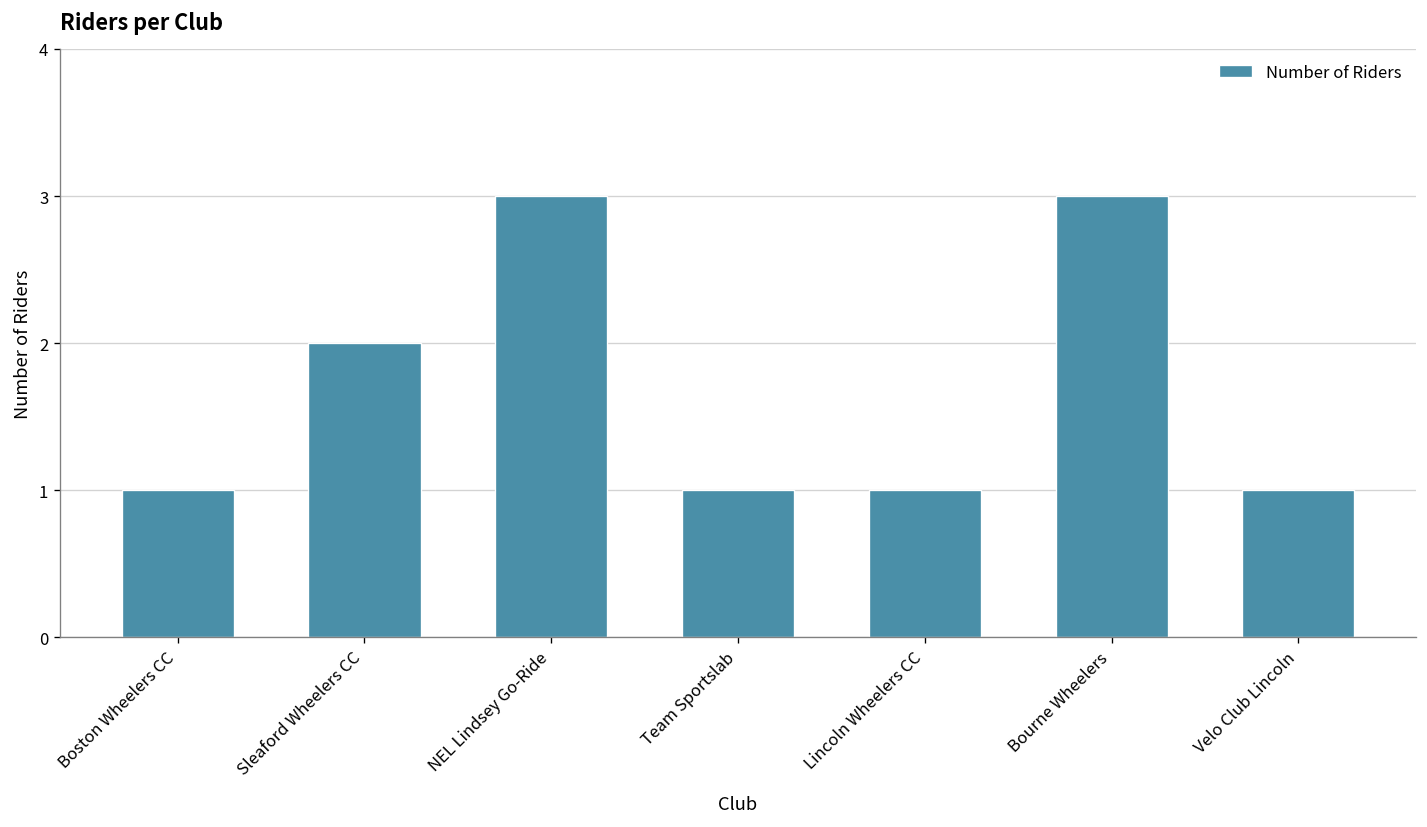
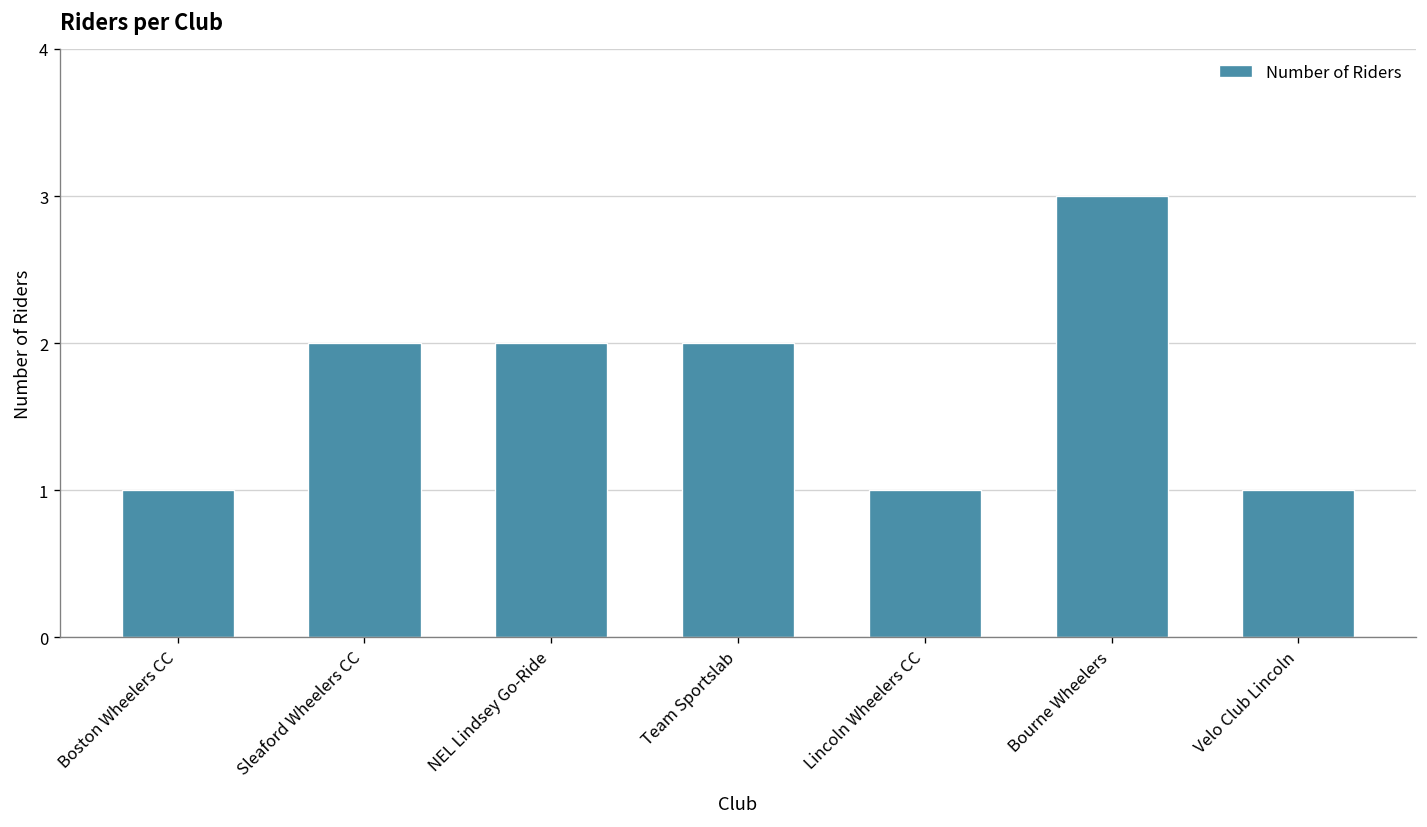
NEL Lindsey Go-Ride: 3 -> 2
Team Sportslab: 1 -> 2
